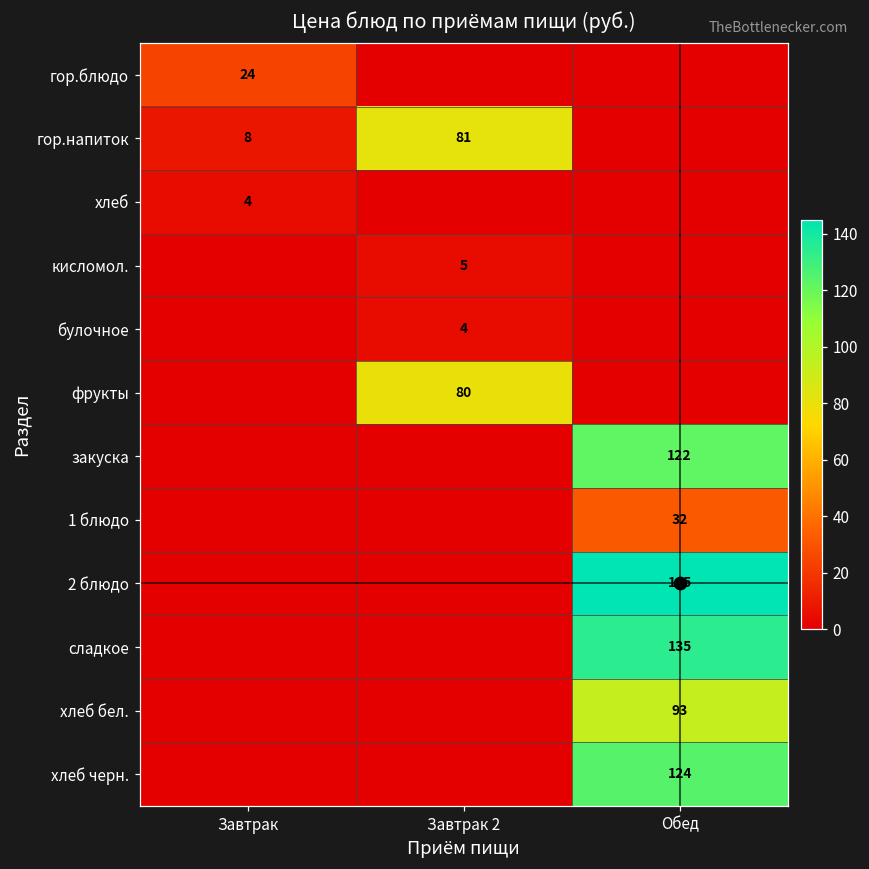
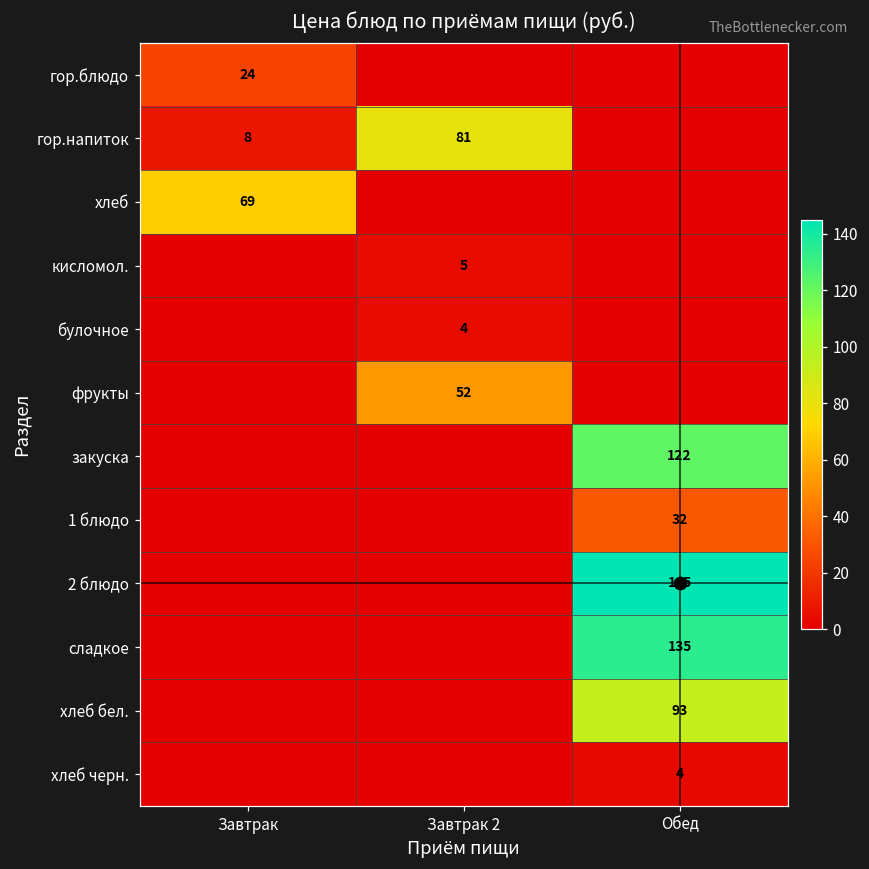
хлеб, Завтрак: 4 -> 69
фрукты, Завтрак 2: 80 -> 52
хлеб черн., Обед: 124 -> 4
